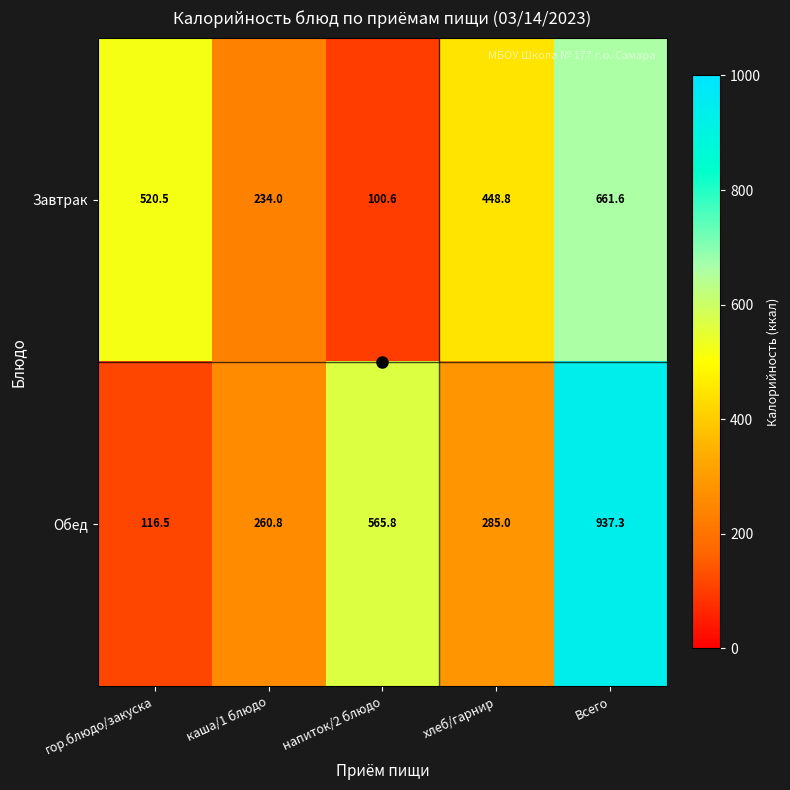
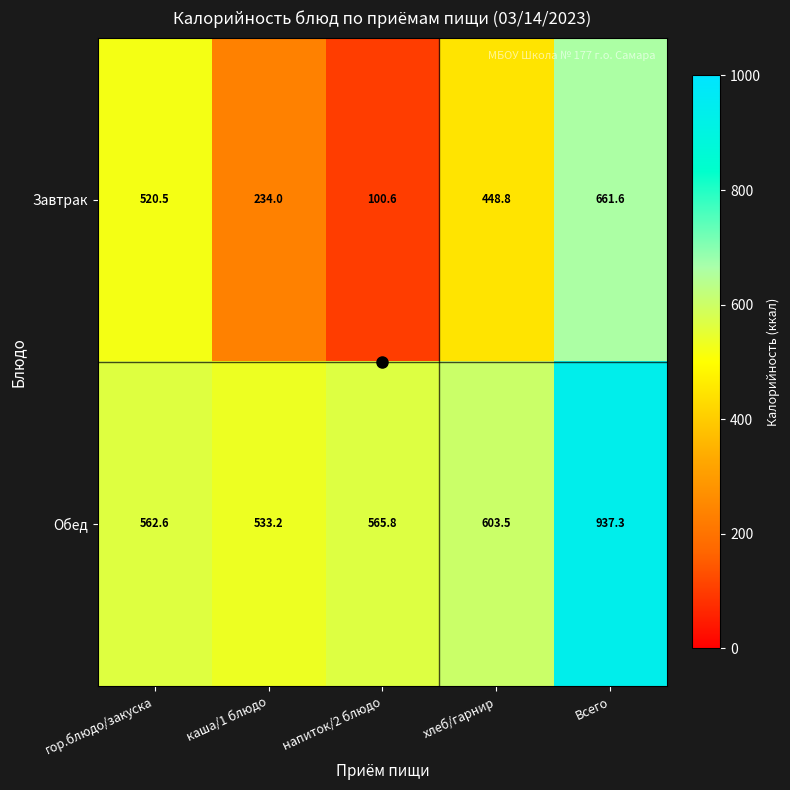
Обед, гор.блюдо/закуска: 116.5 -> 562.6
Обед, каша/1 блюдо: 260.8 -> 533.2
Обед, хлеб/гарнир: 285.0 -> 603.5
